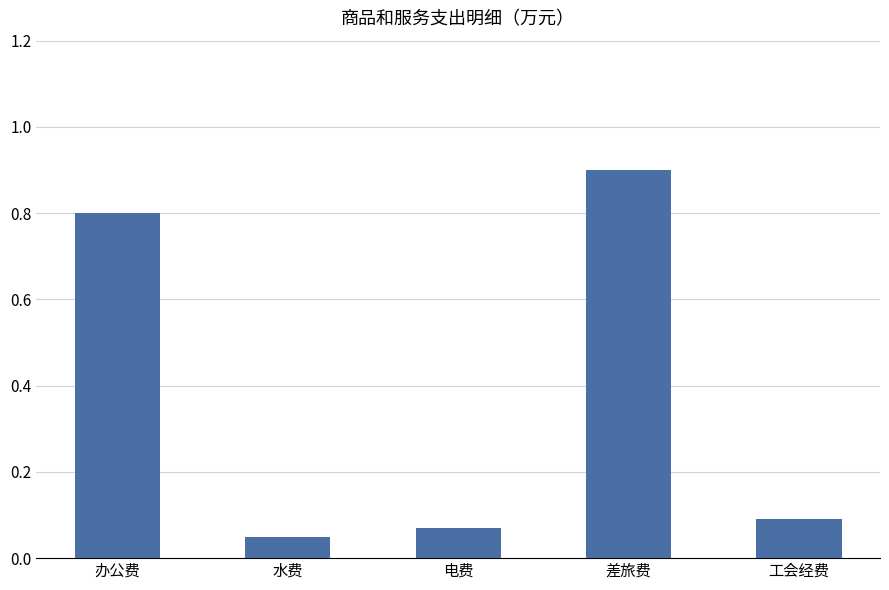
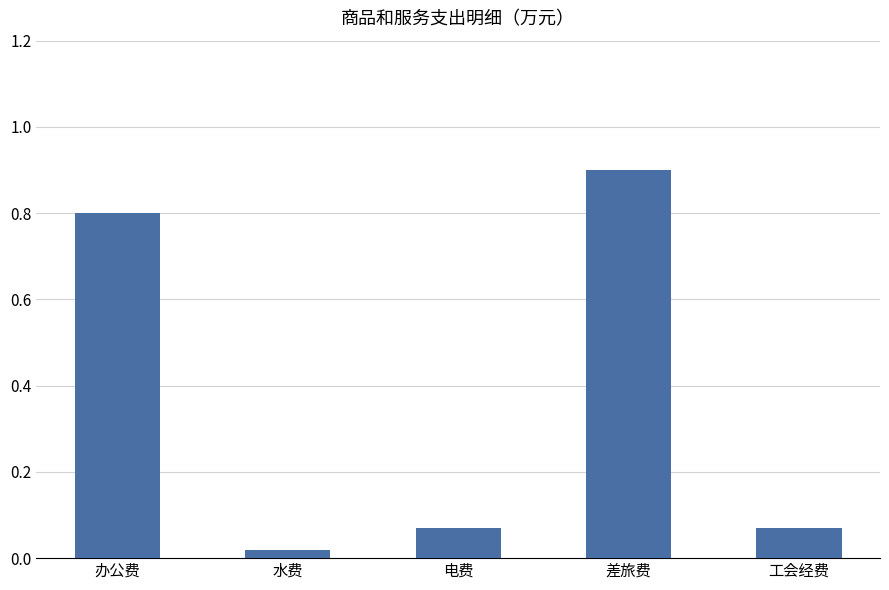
水费: 0.05 -> 0.02
工会经费: 0.09 -> 0.07
